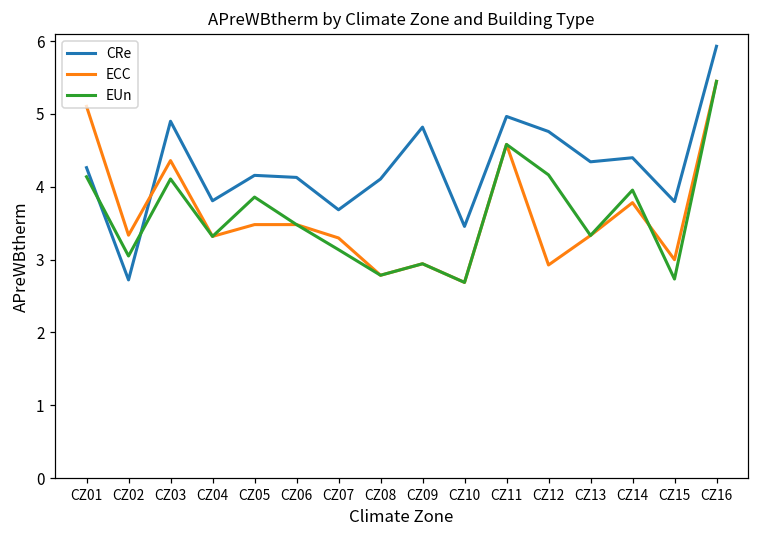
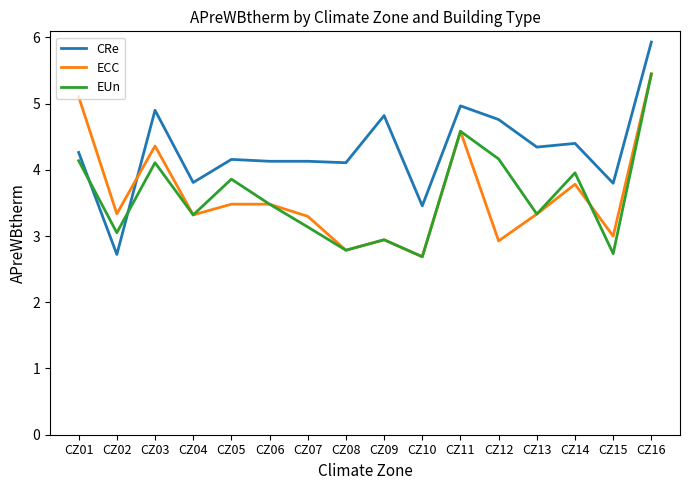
CRe, CZ07: 3.7 -> 4.1
